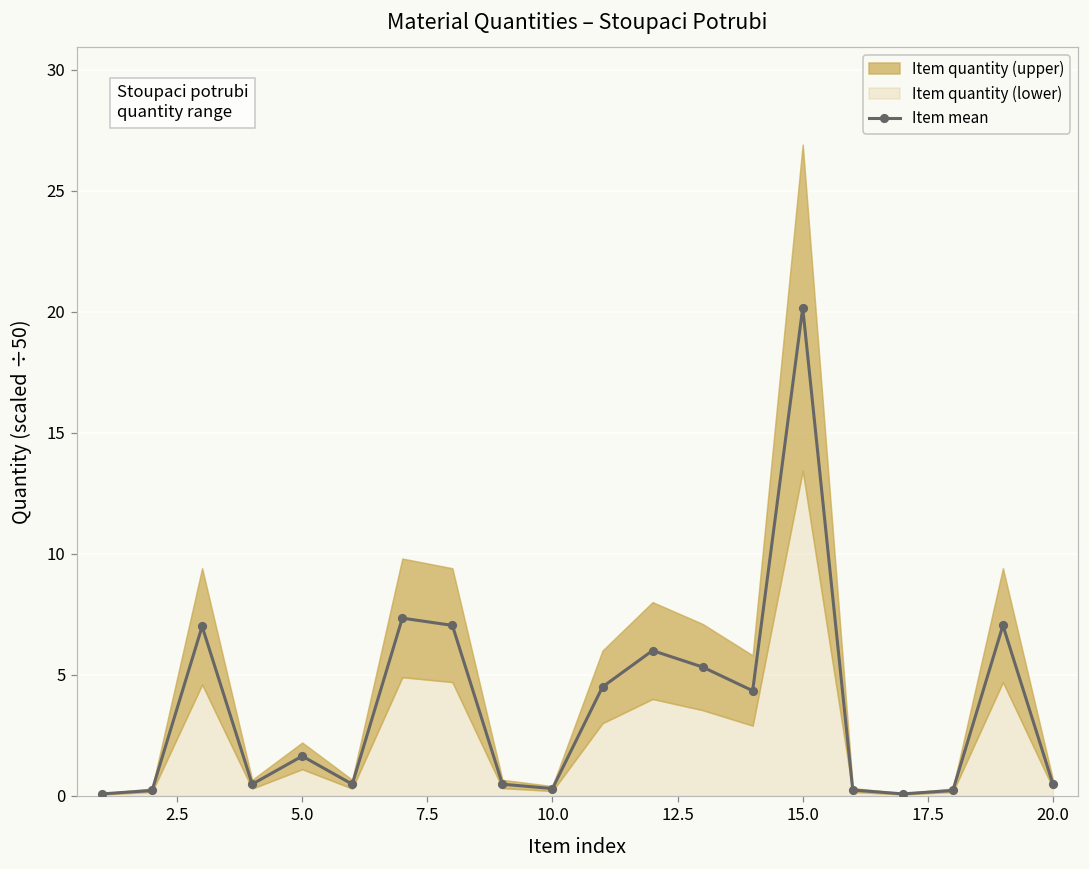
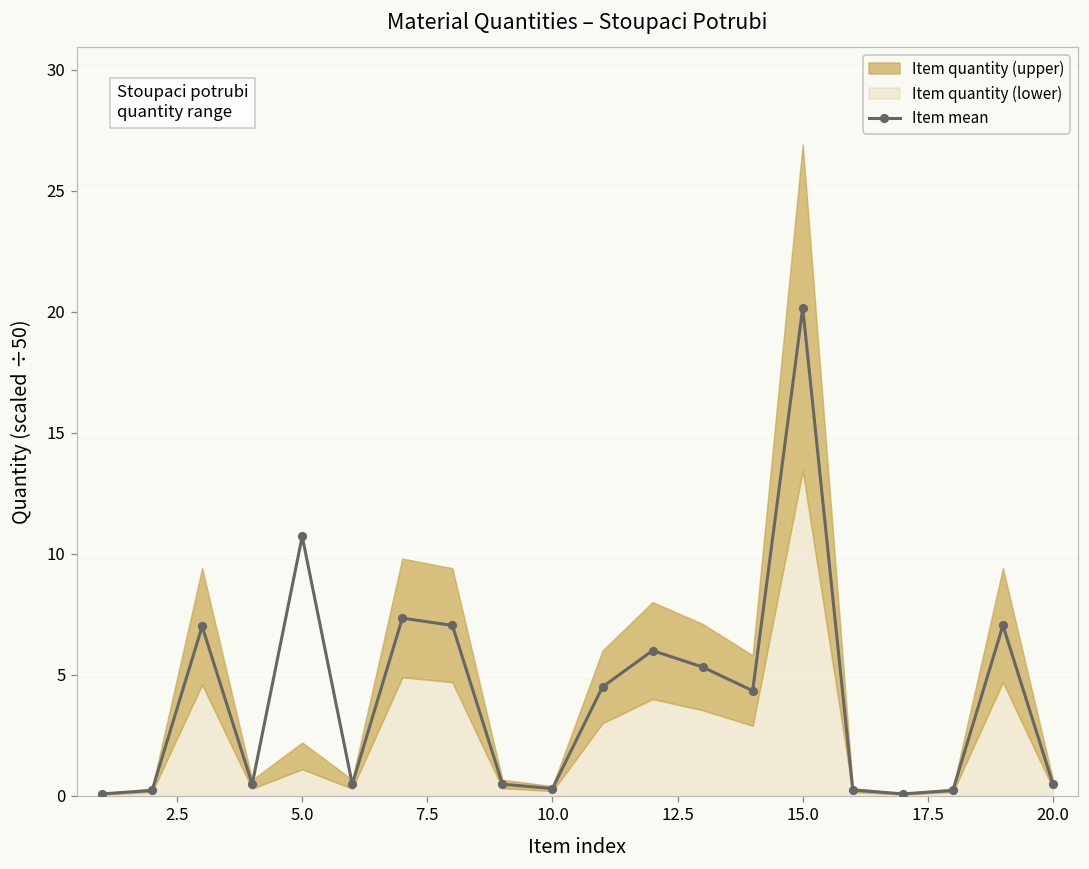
Item mean, 5.0: 1.6 -> 10.7
